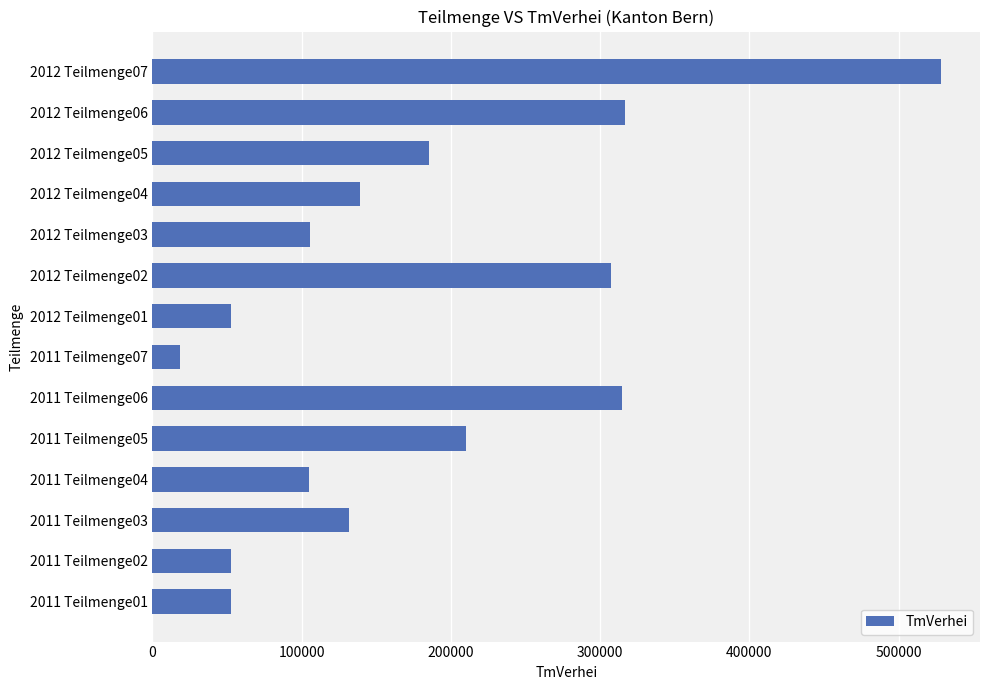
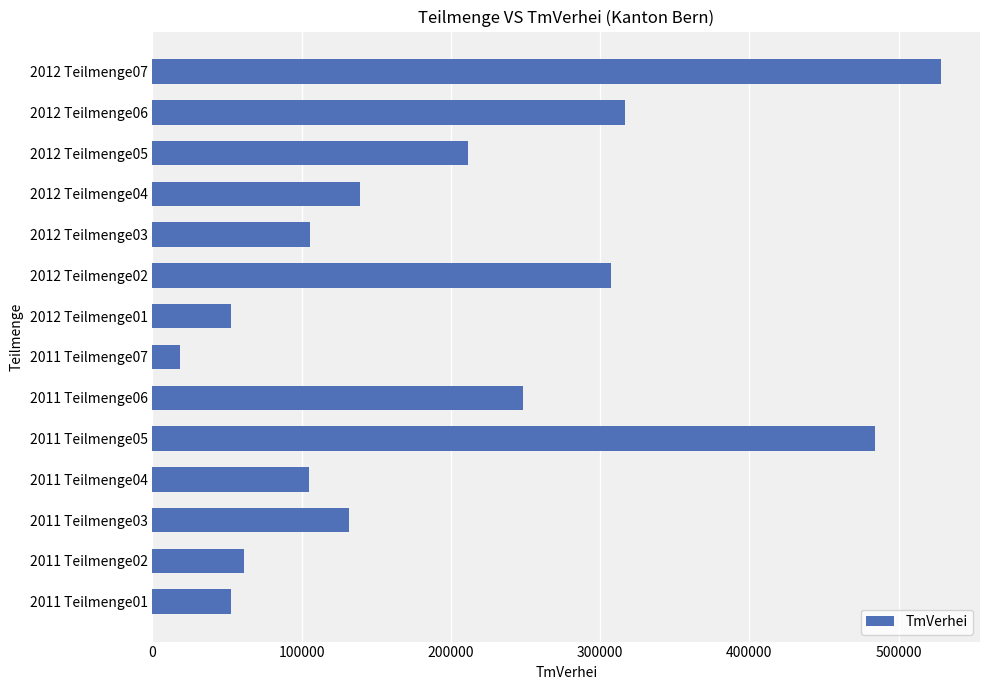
2012 Teilmenge05: 186000 -> 211000
2011 Teilmenge06: 315000 -> 249000
2011 Teilmenge05: 210000 -> 484000
2011 Teilmenge02: 53000 -> 61000
